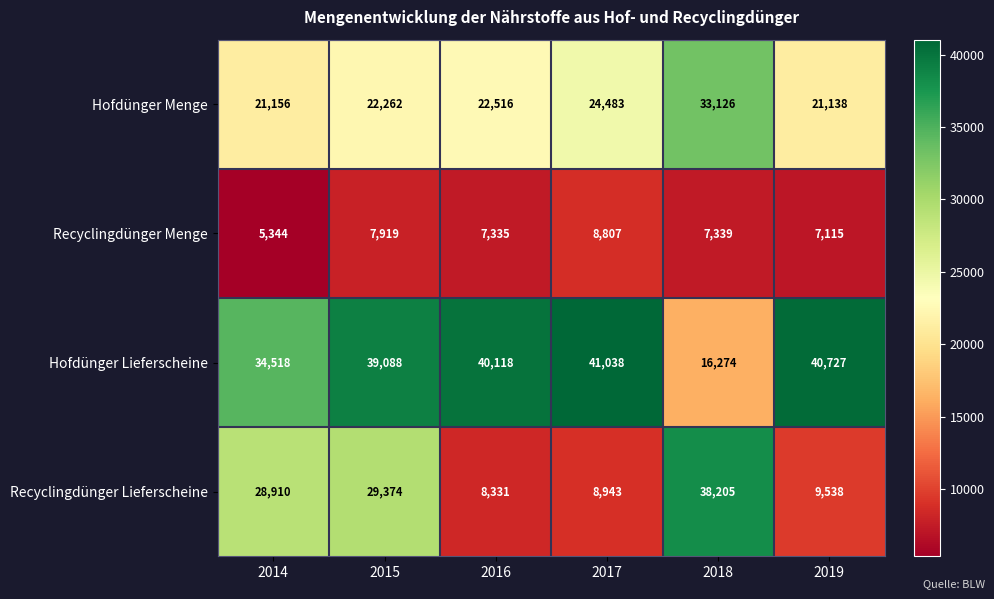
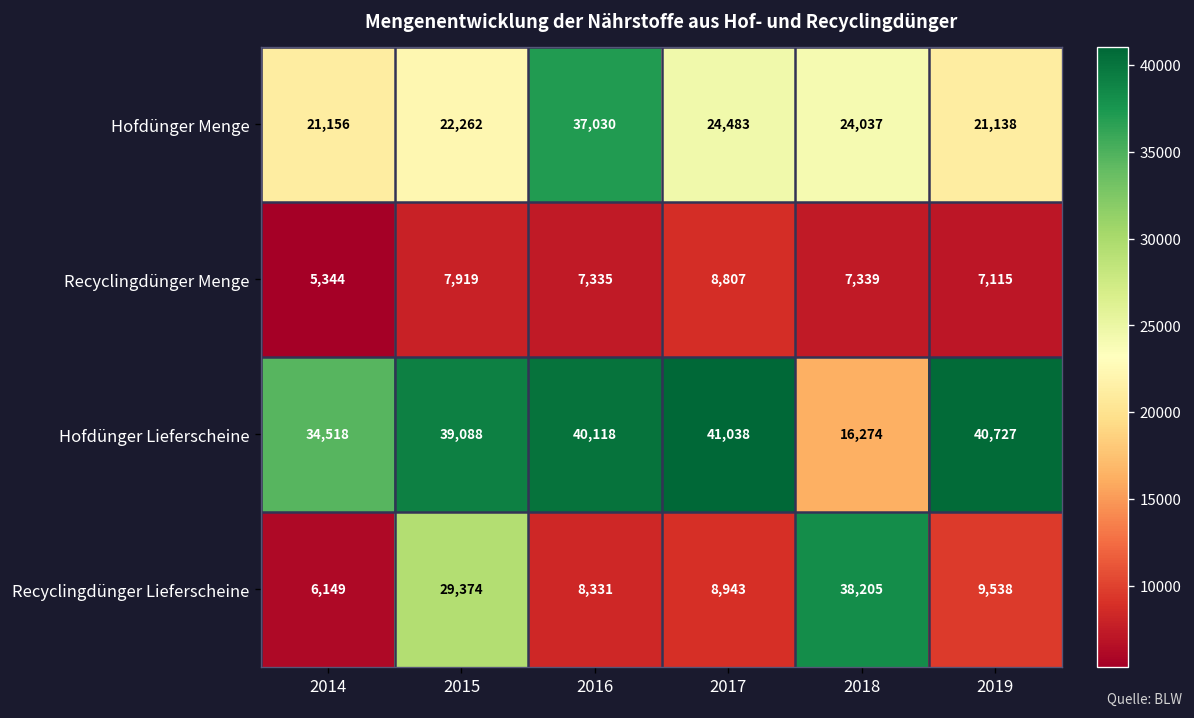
Hofdünger Menge, 2016: 22,516 -> 37,030
Hofdünger Menge, 2018: 33,126 -> 24,037
Recyclingdünger Lieferscheine, 2014: 28,910 -> 6,149
